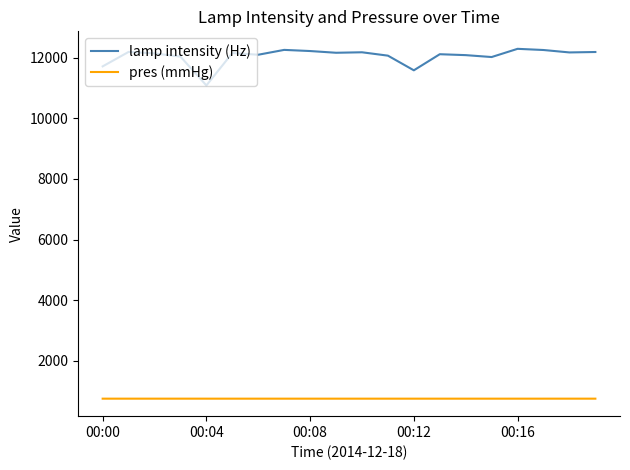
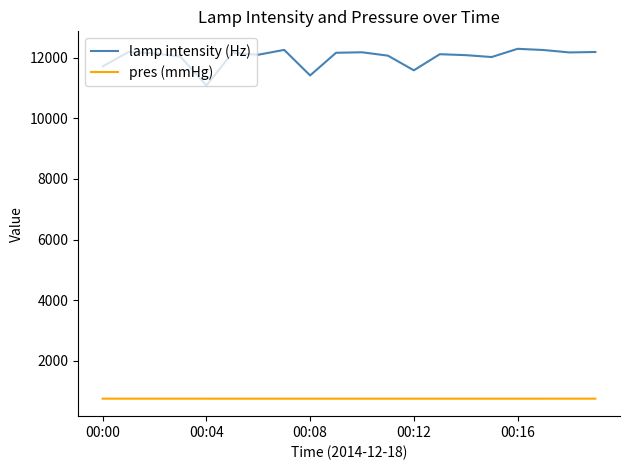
lamp intensity (Hz), 00:08: 12200 -> 11400
